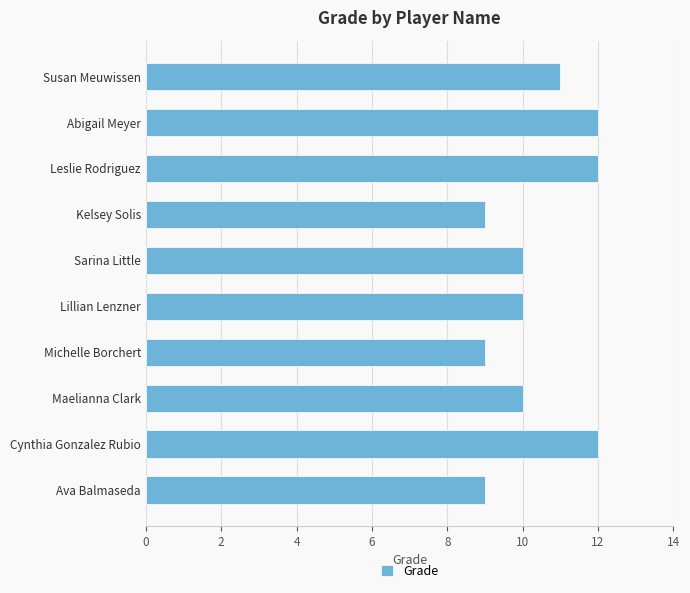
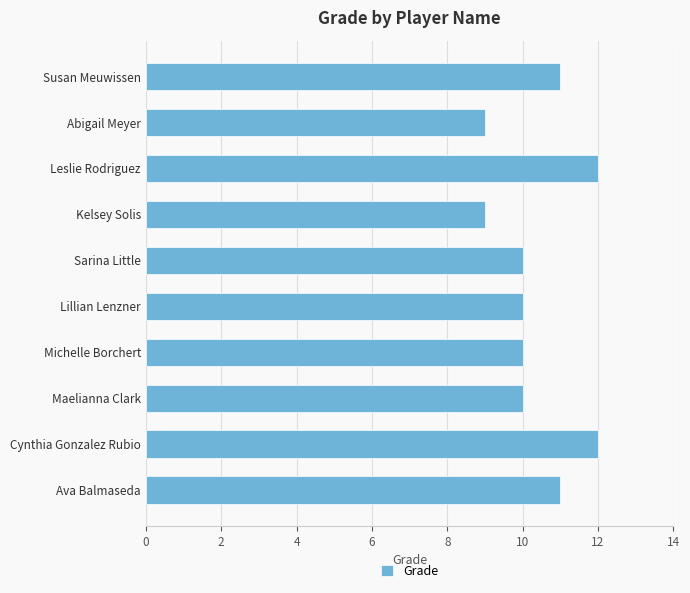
Abigail Meyer: 12 -> 9
Michelle Borchert: 9 -> 10
Ava Balmaseda: 9 -> 11
